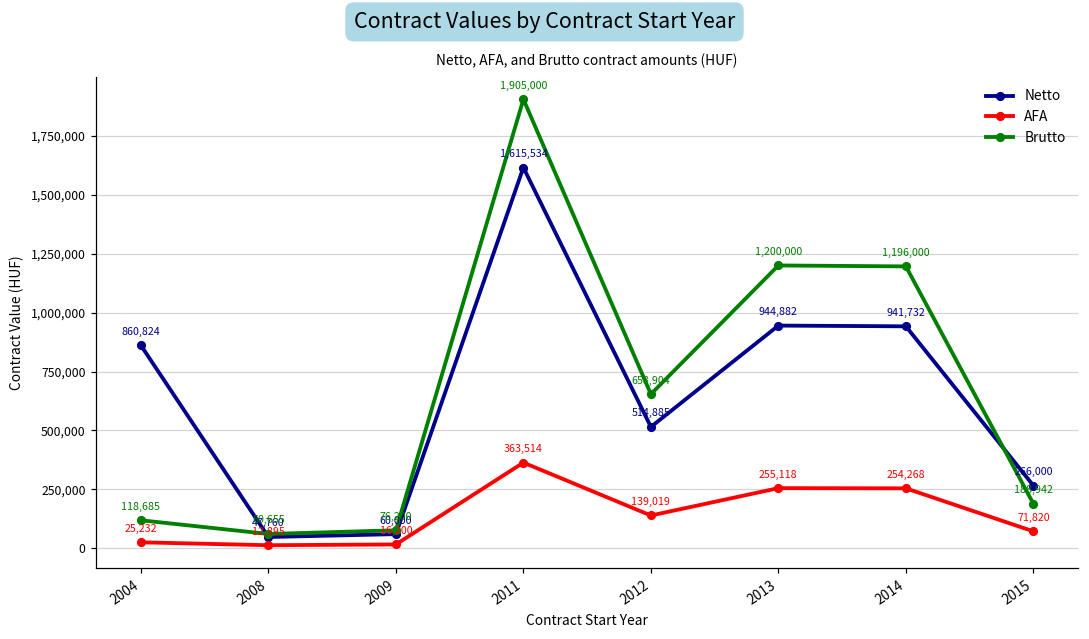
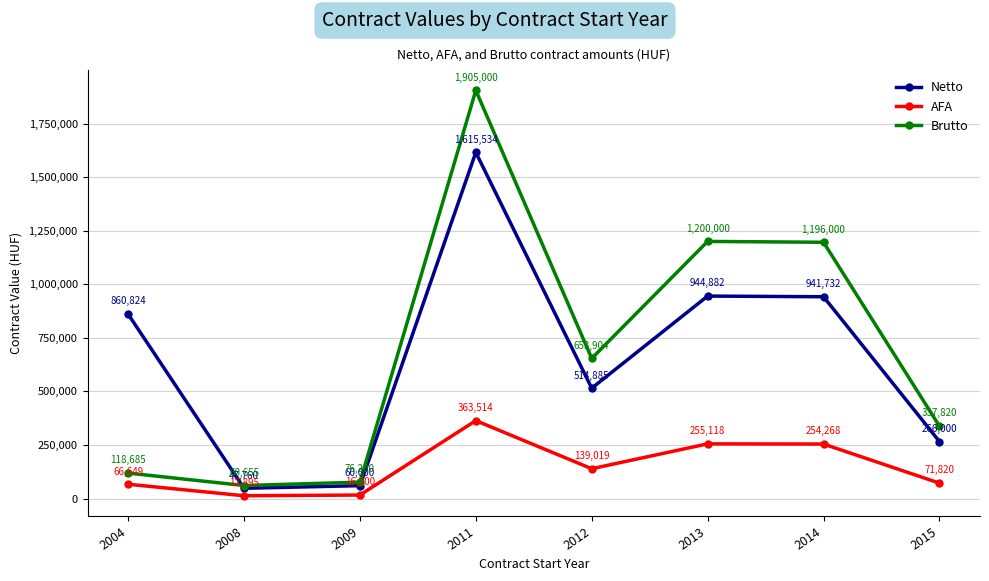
AFA, 2004: 25,232 -> 66,649
Brutto, 2015: 188,942 -> 337,820
